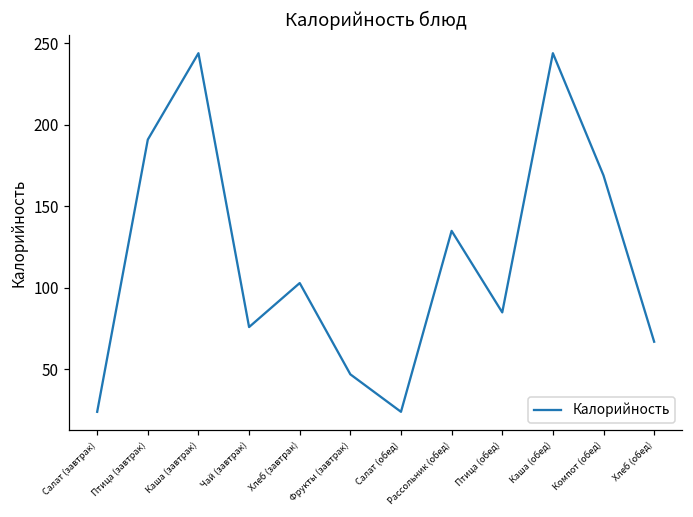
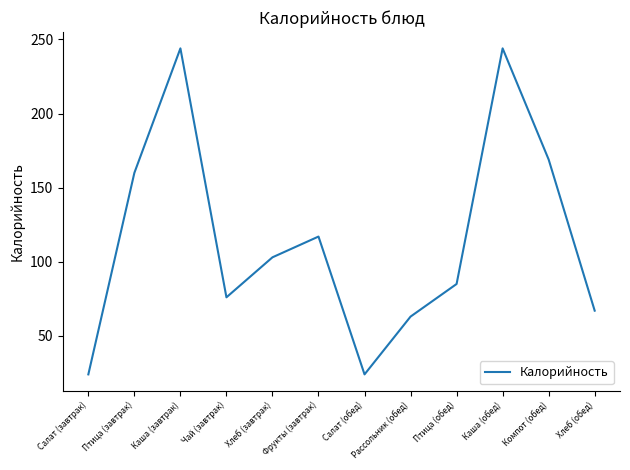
Птица (завтрак): 191 -> 160
Фрукты (завтрак): 47 -> 117
Рассольник (обед): 135 -> 63
